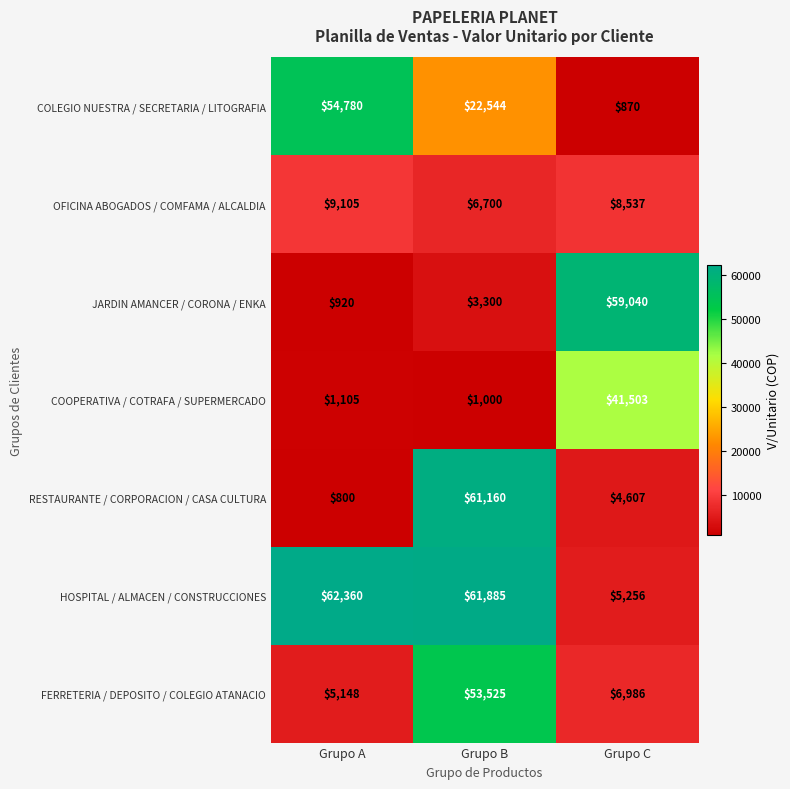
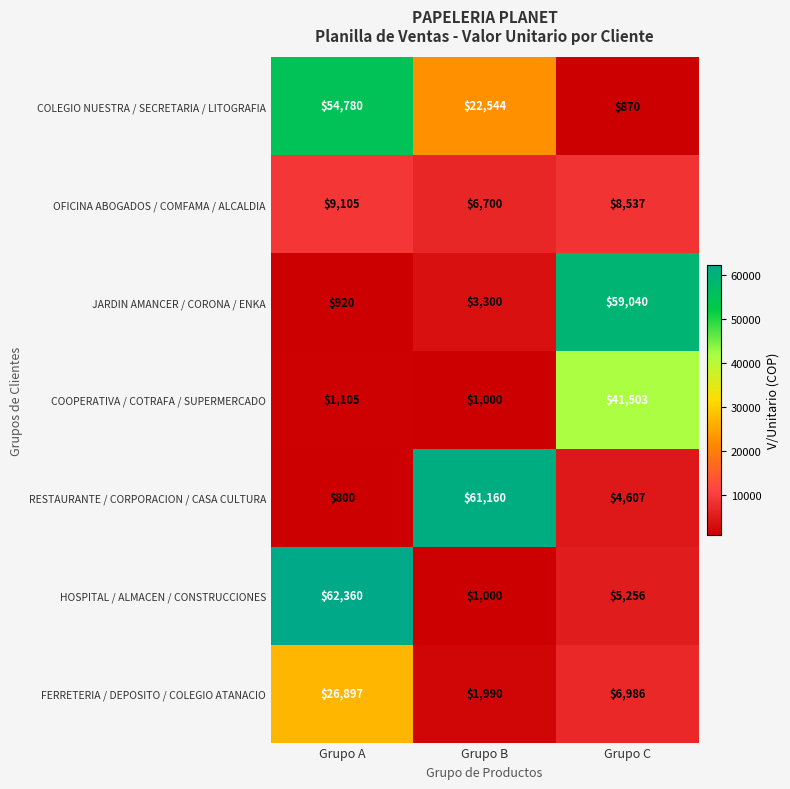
HOSPITAL / ALMACEN / CONSTRUCCIONES, Grupo B: $61,885 -> $1,000
FERRETERIA / DEPOSITO / COLEGIO ATANACIO, Grupo A: $5,148 -> $26,897
FERRETERIA / DEPOSITO / COLEGIO ATANACIO, Grupo B: $53,525 -> $1,990
